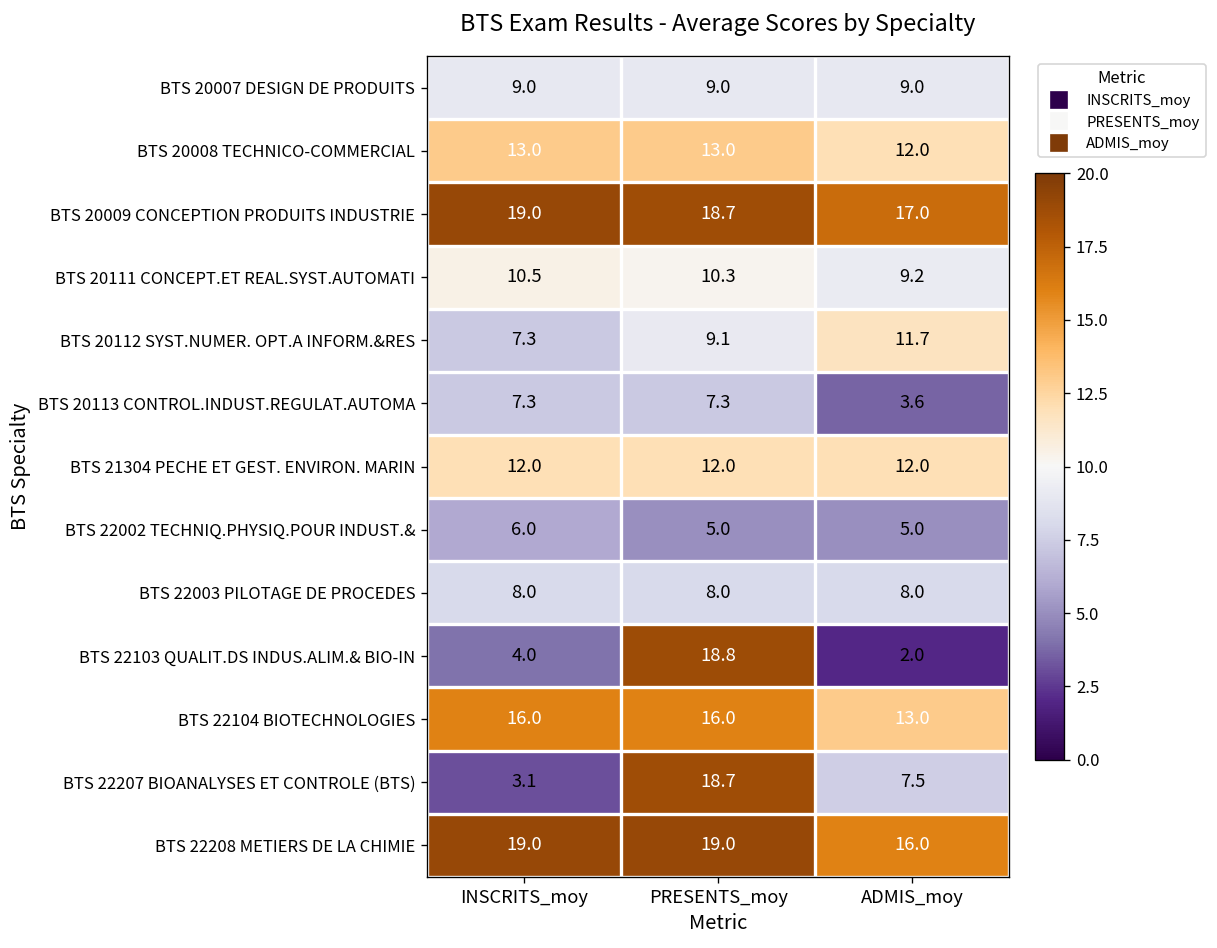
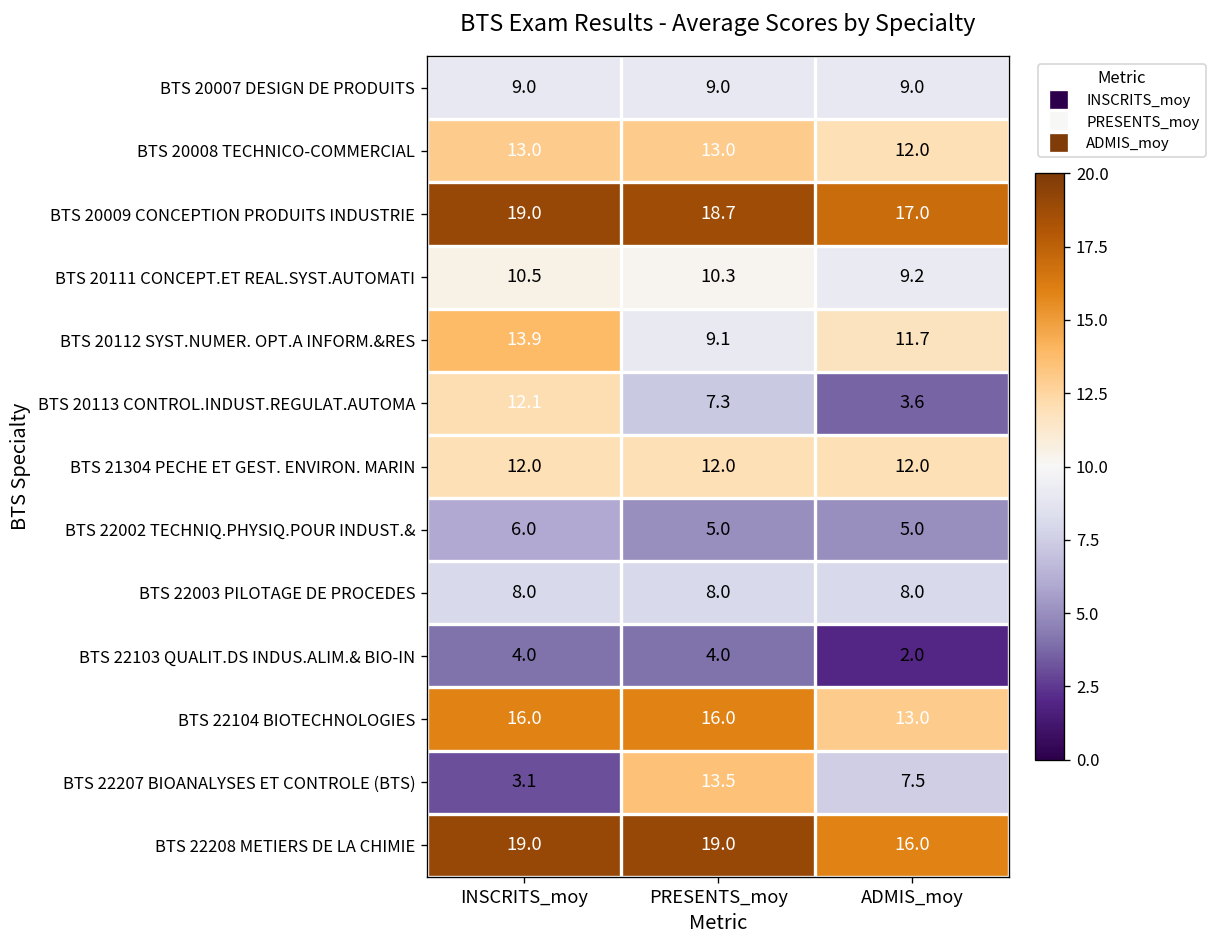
BTS 20112 SYST.NUMER. OPT.A INFORM.&RES, INSCRITS_moy: 7.3 -> 13.9
BTS 20113 CONTROL.INDUST.REGULAT.AUTOMA, INSCRITS_moy: 7.3 -> 12.1
BTS 22103 QUALIT.DS INDUS.ALIM.& BIO-IN, PRESENTS_moy: 18.8 -> 4.0
BTS 22207 BIOANALYSES ET CONTROLE (BTS), PRESENTS_moy: 18.7 -> 13.5
